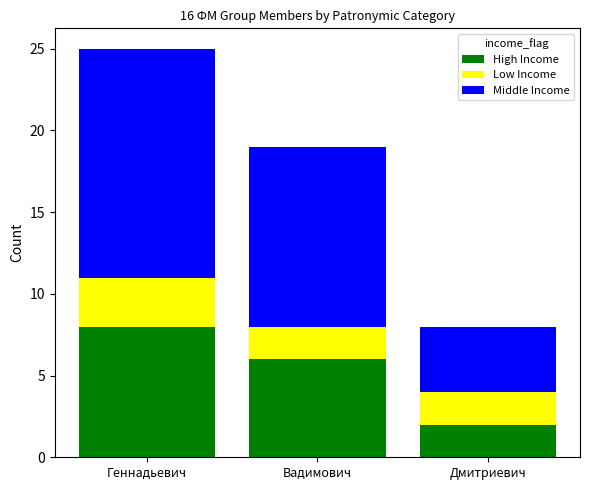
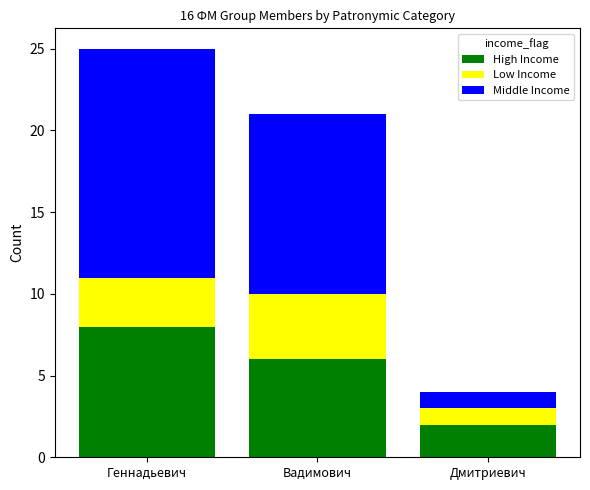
Low Income, Вадимович: 2 -> 4
Low Income, Дмитриевич: 2 -> 1
Middle Income, Дмитриевич: 4 -> 1
